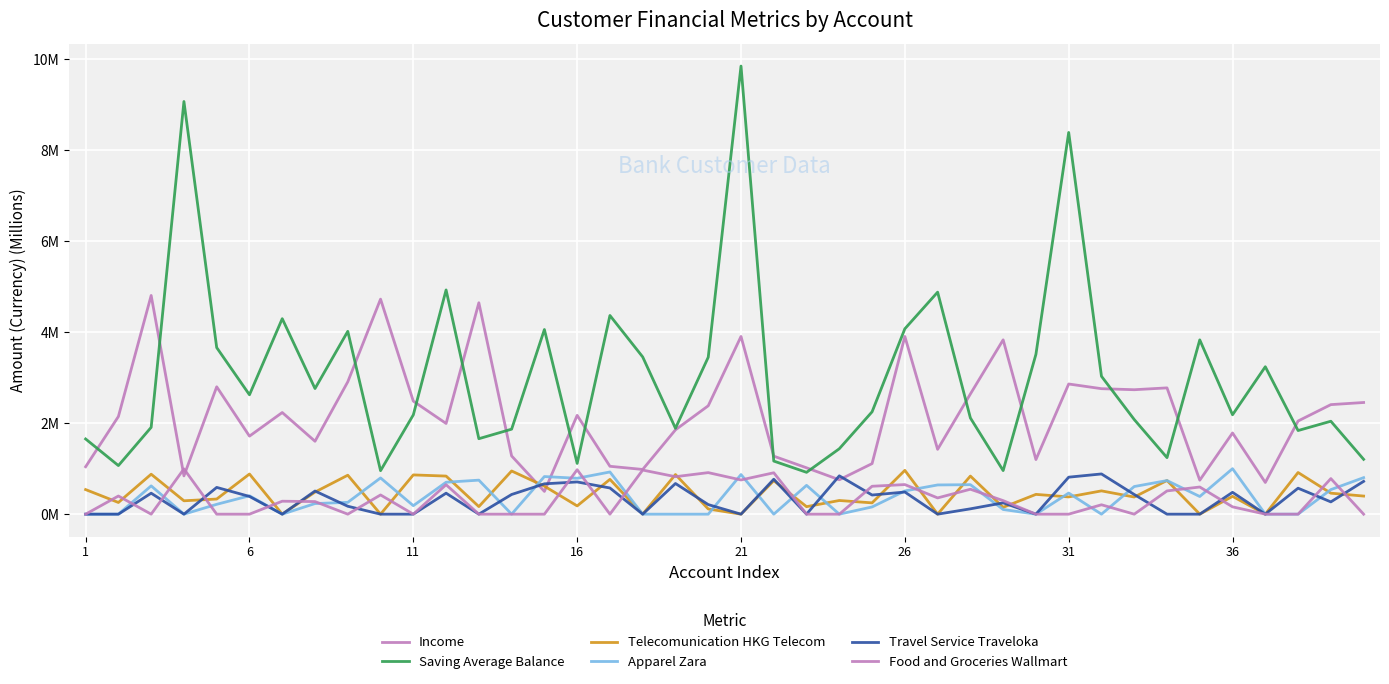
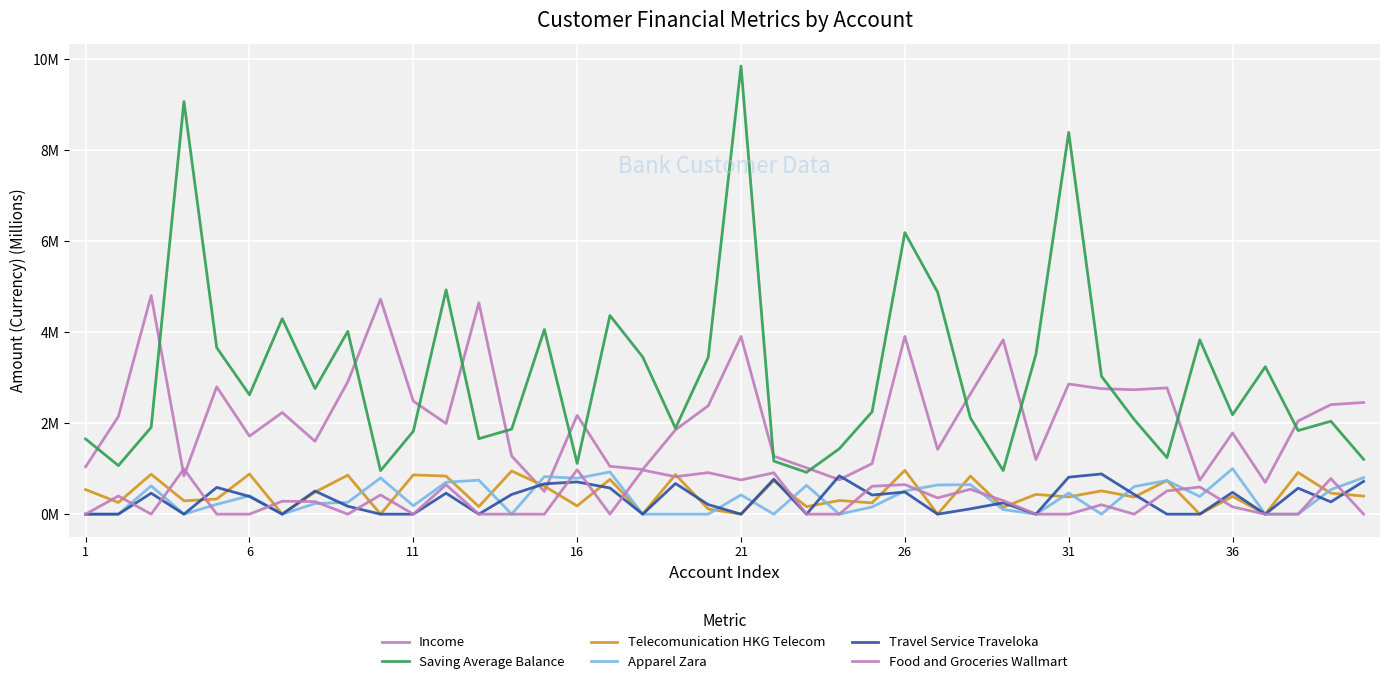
Saving Average Balance, 11: 2200000 -> 1800000
Apparel Zara, 21: 900000 -> 400000
Saving Average Balance, 26: 4100000 -> 6200000
